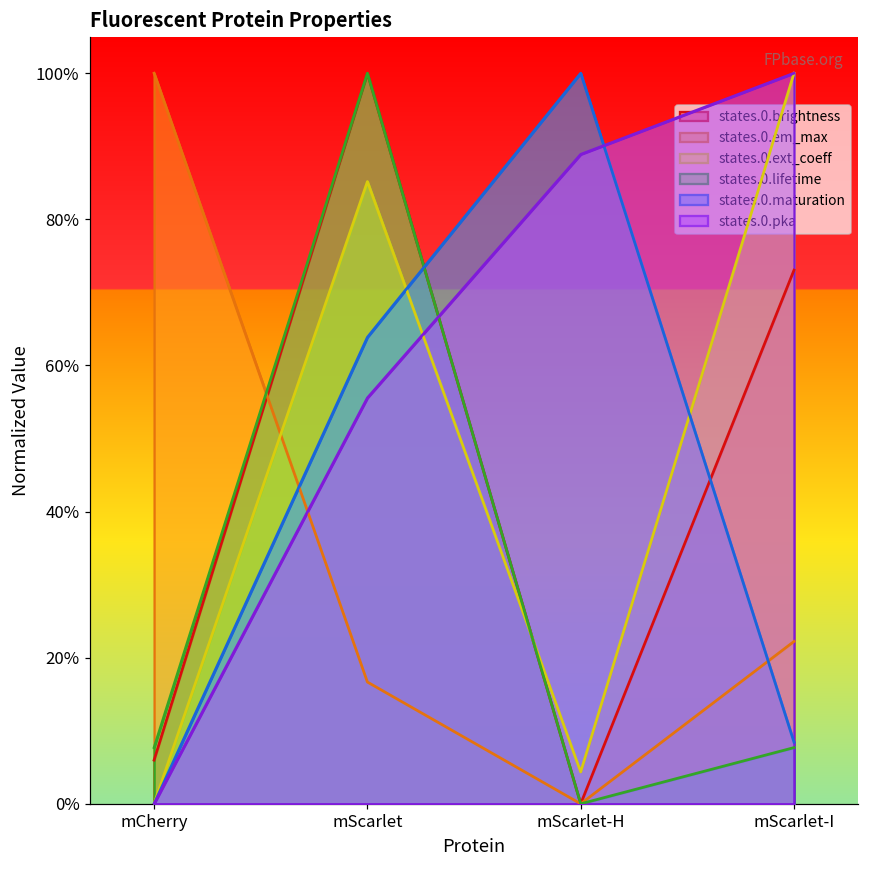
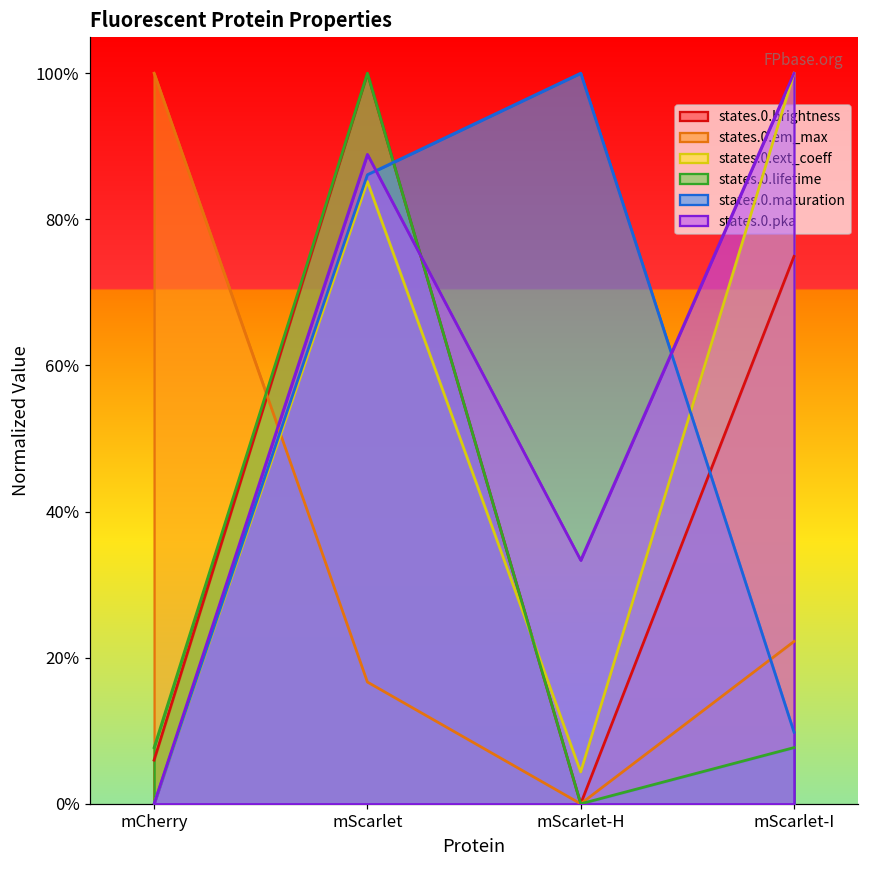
states.0.maturation, mScarlet: 64% -> 86%
states.0.pka, mScarlet: 56% -> 89%
states.0.pka, mScarlet-H: 89% -> 33%
states.0.brightness, mScarlet-I: 73% -> 75%
states.0.maturation, mScarlet-I: 8% -> 10%
